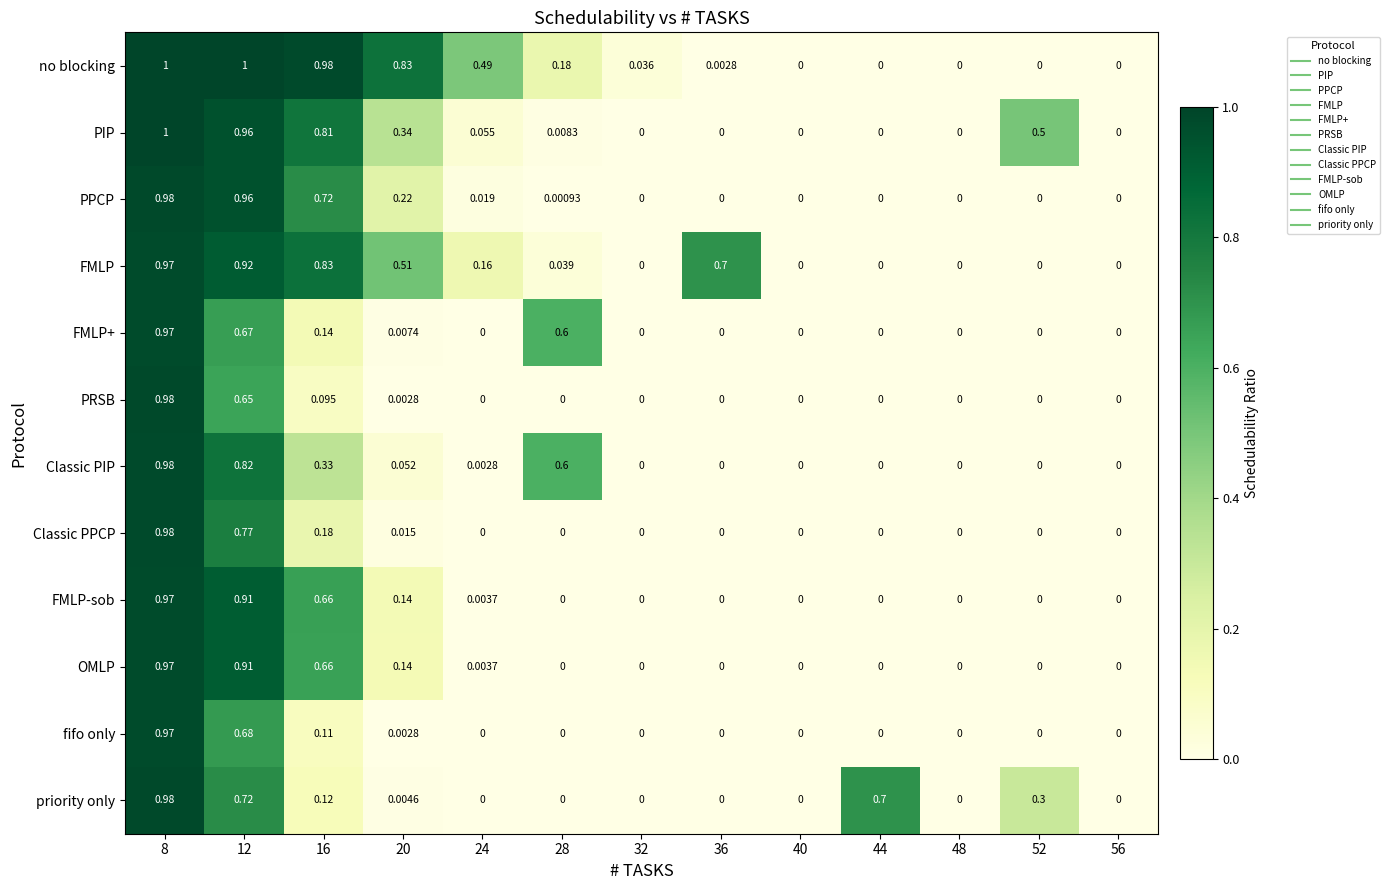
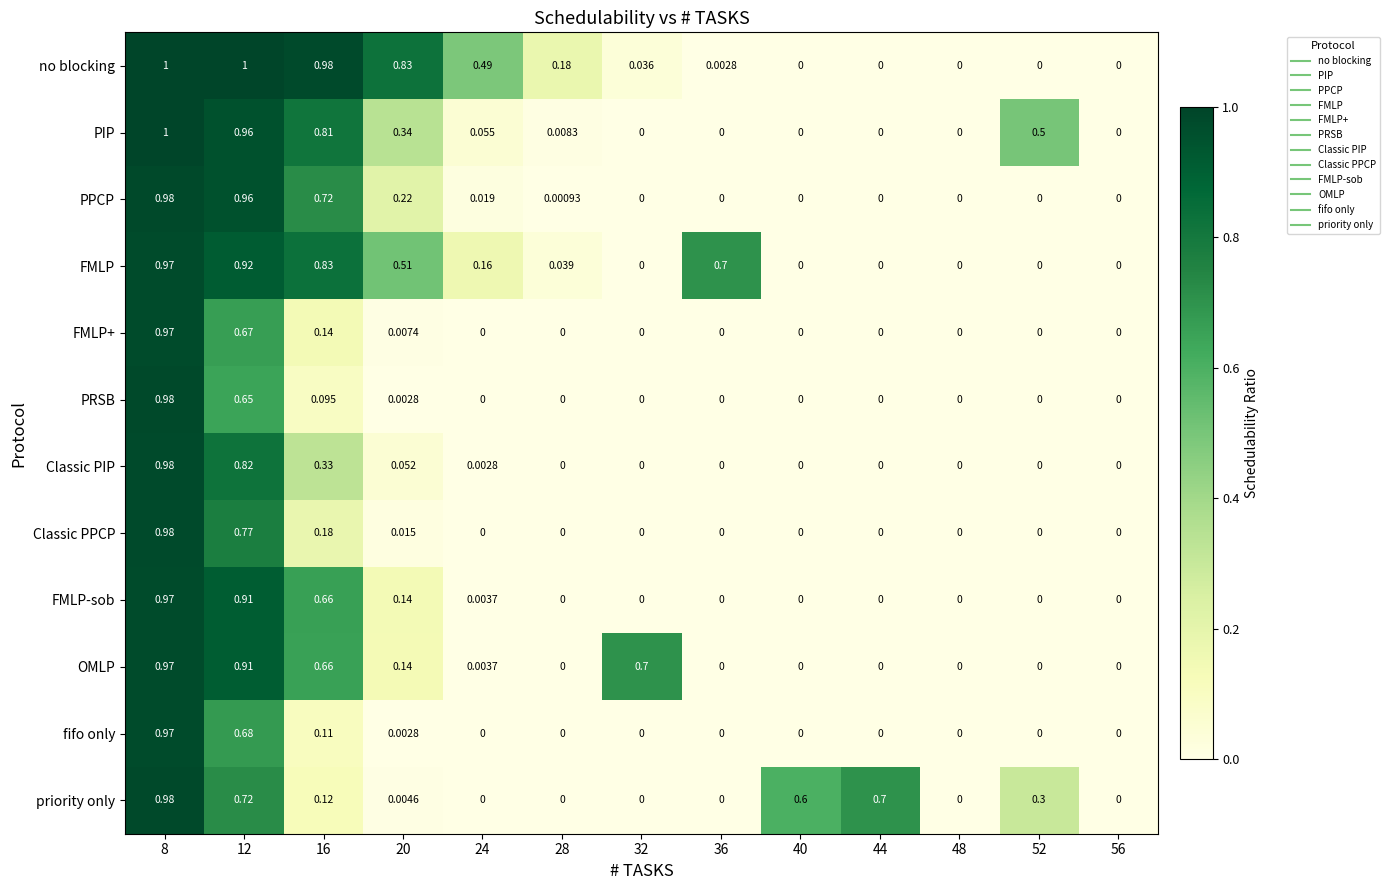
FMLP+, 28: 0.6 -> 0
Classic PIP, 28: 0.6 -> 0
OMLP, 32: 0 -> 0.7
priority only, 40: 0 -> 0.6
